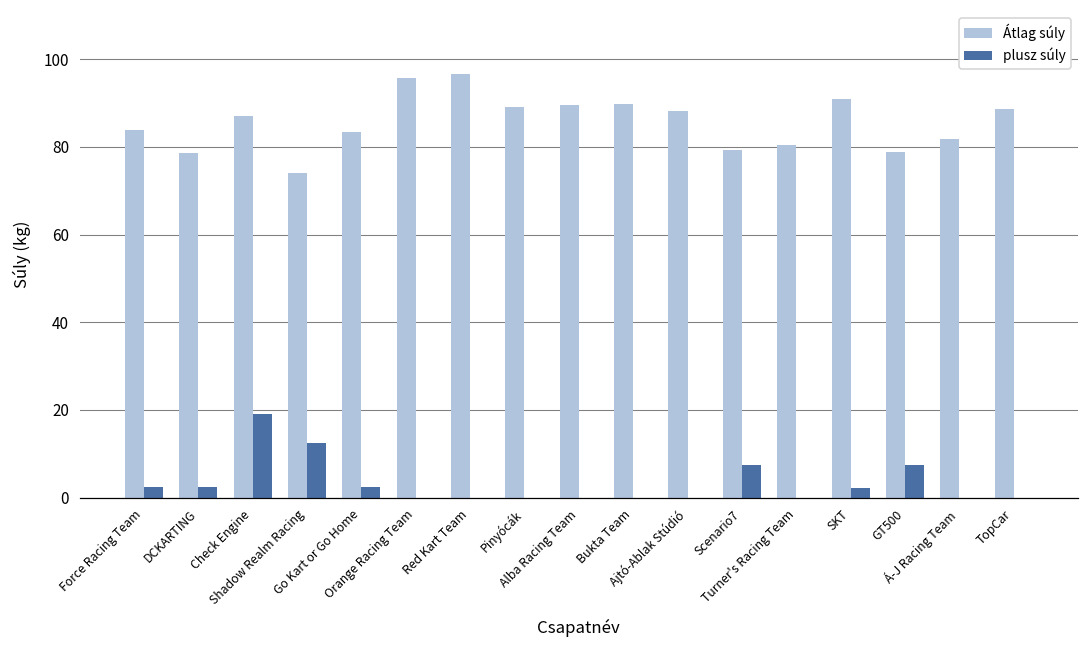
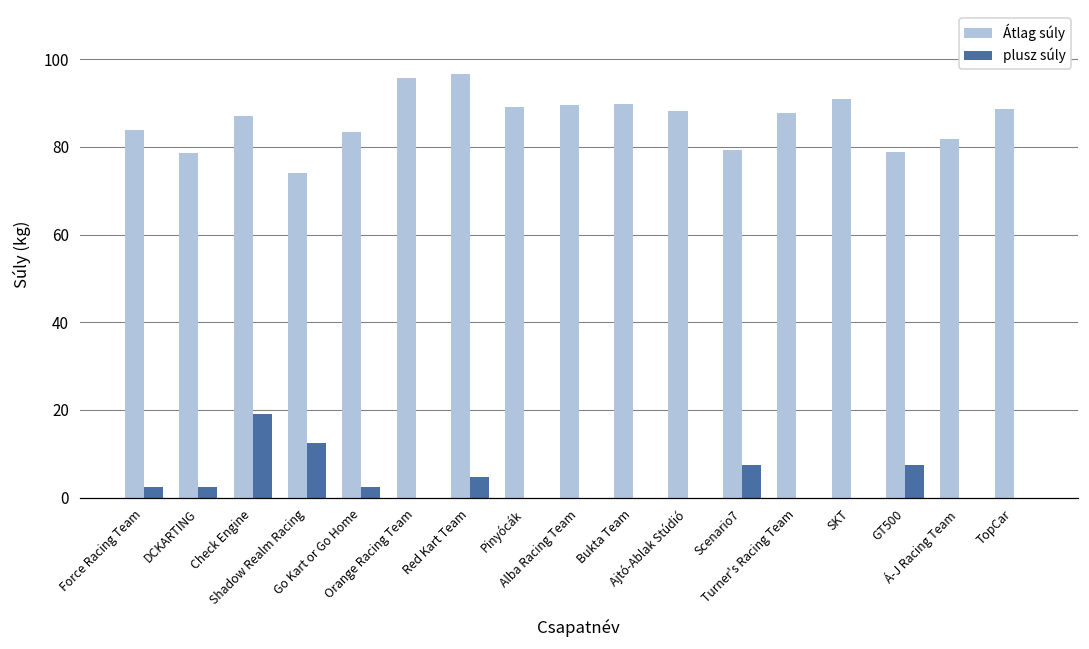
plusz súly, Red Kart Team: 0 -> 5
Átlag súly, Turner's Racing Team: 80 -> 88
plusz súly, SKT: 2 -> 0
